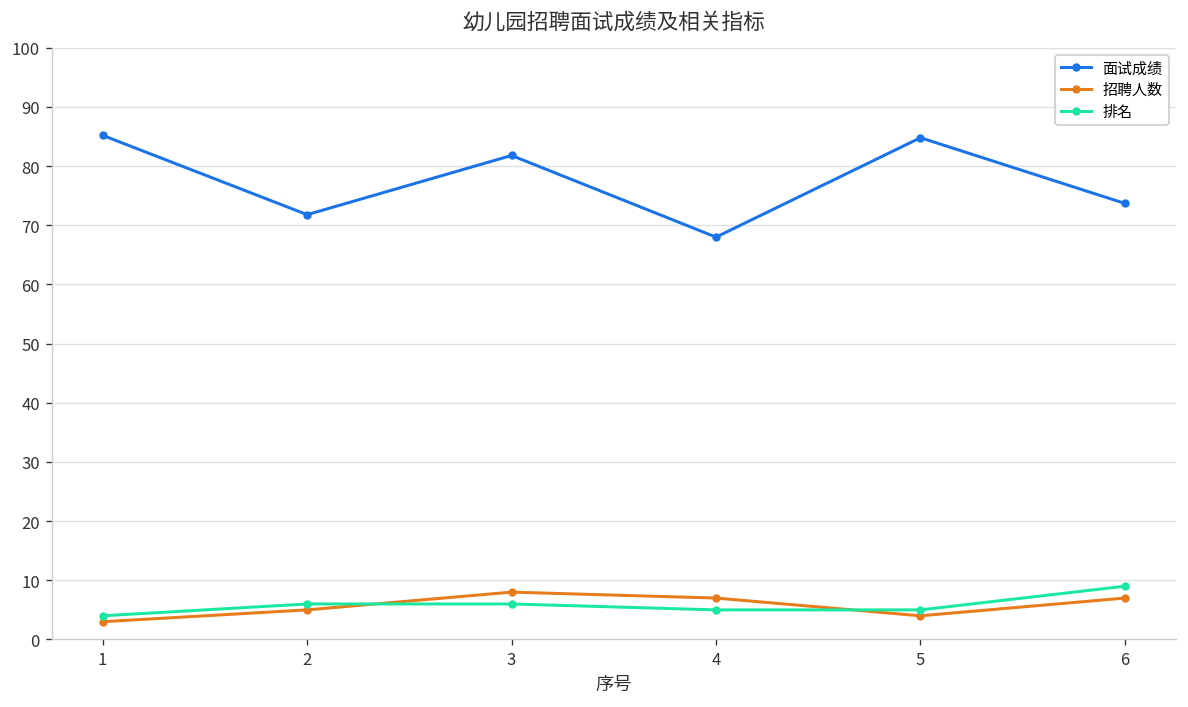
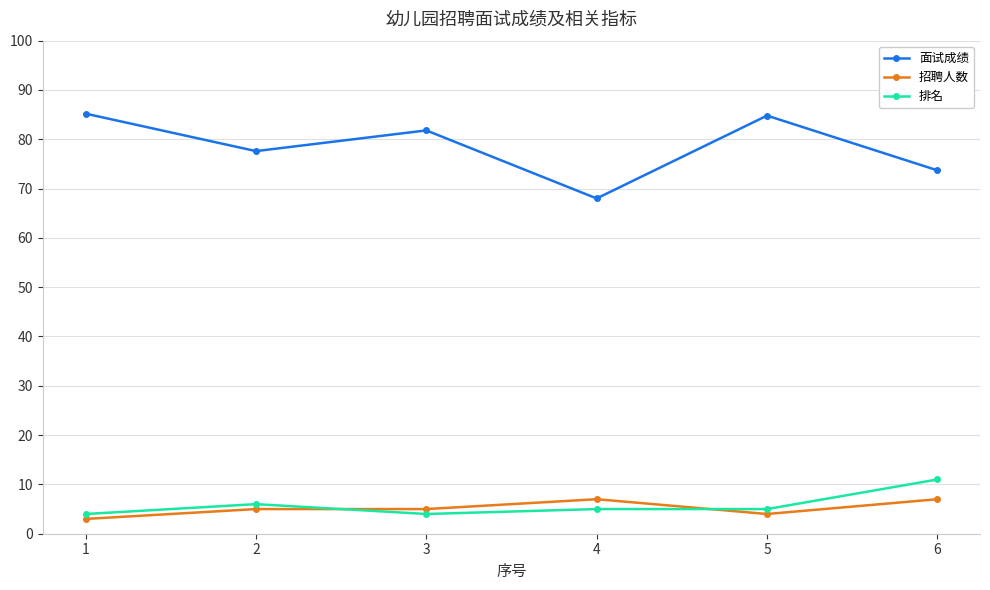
面试成绩, 2: 72 -> 78
招聘人数, 3: 8 -> 5
排名, 3: 6 -> 4
排名, 6: 9 -> 11
